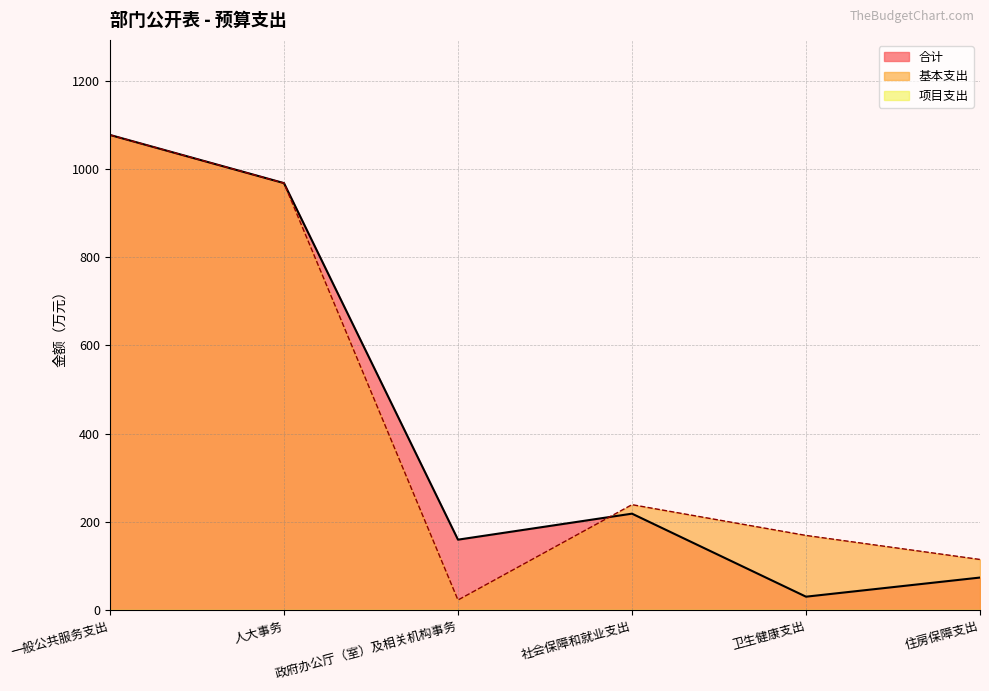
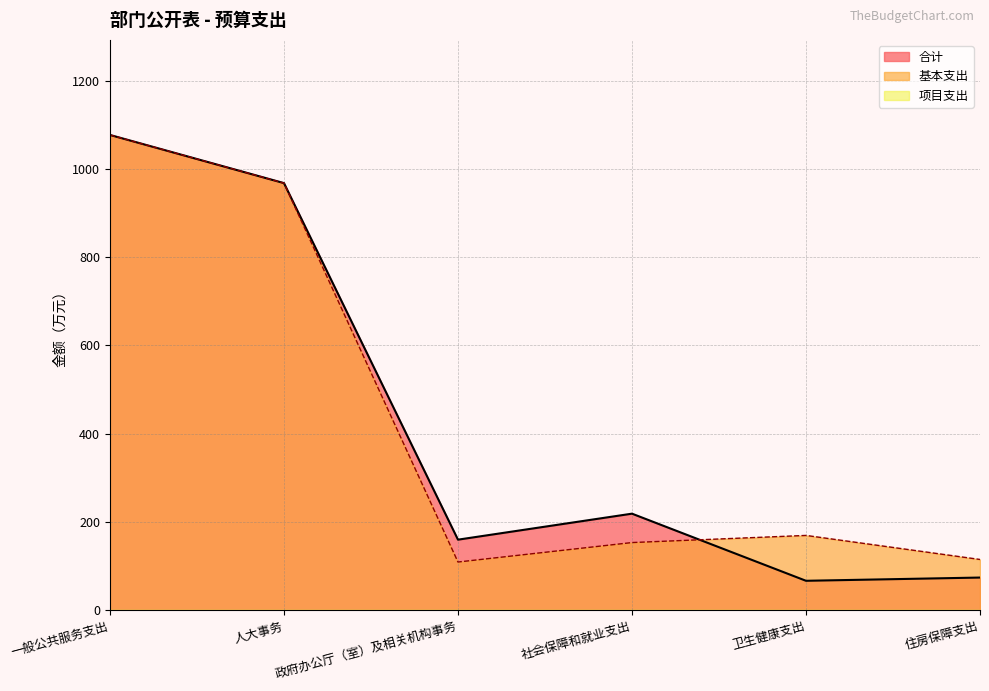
基本支出, 政府办公厅（室）及相关机构事务: 20 -> 110
基本支出, 社会保障和就业支出: 240 -> 150
合计, 卫生健康支出: 30 -> 70
